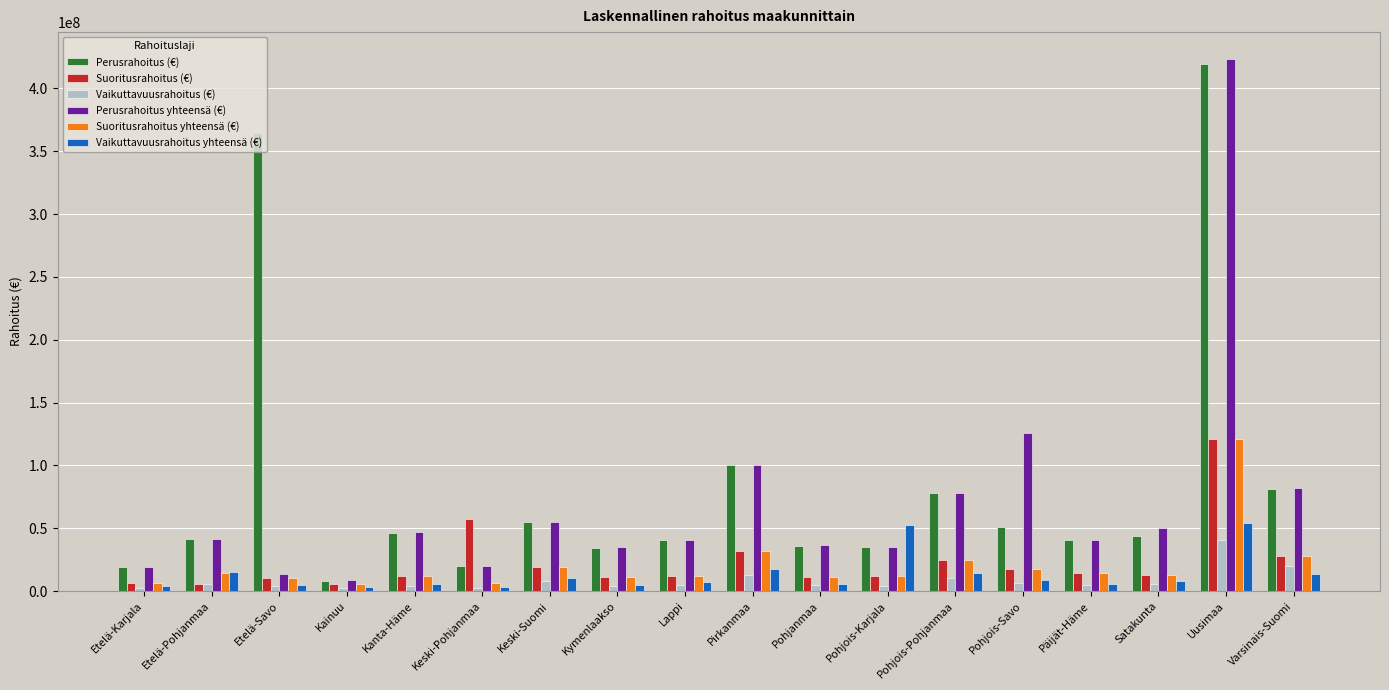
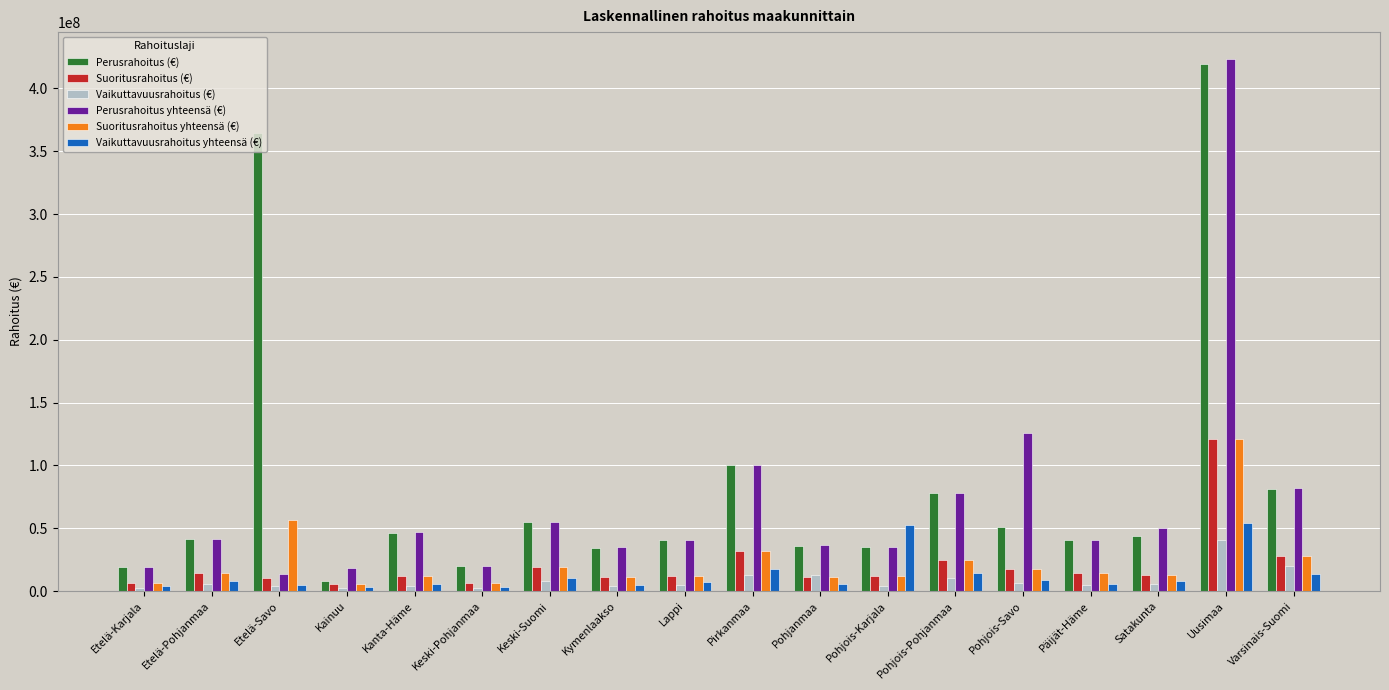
Suoritusrahoitus (€), Etelä-Pohjanmaa: 5000000 -> 15000000
Vaikuttavuusrahoitus yhteensä (€), Etelä-Pohjanmaa: 15000000 -> 8000000
Suoritusrahoitus yhteensä (€), Etelä-Savo: 10000000 -> 57000000
Perusrahoitus yhteensä (€), Kainuu: 8000000 -> 18000000
Suoritusrahoitus (€), Keski-Pohjanmaa: 58000000 -> 6000000
Vaikuttavuusrahoitus (€), Pohjanmaa: 5000000 -> 13000000
